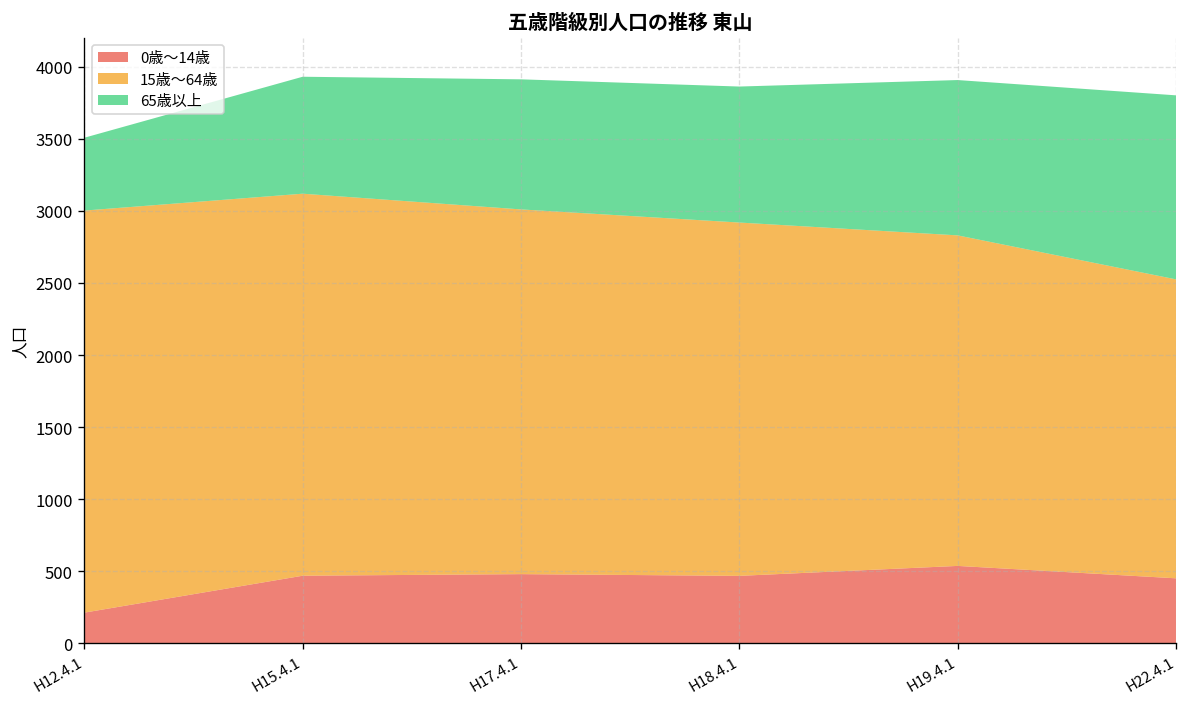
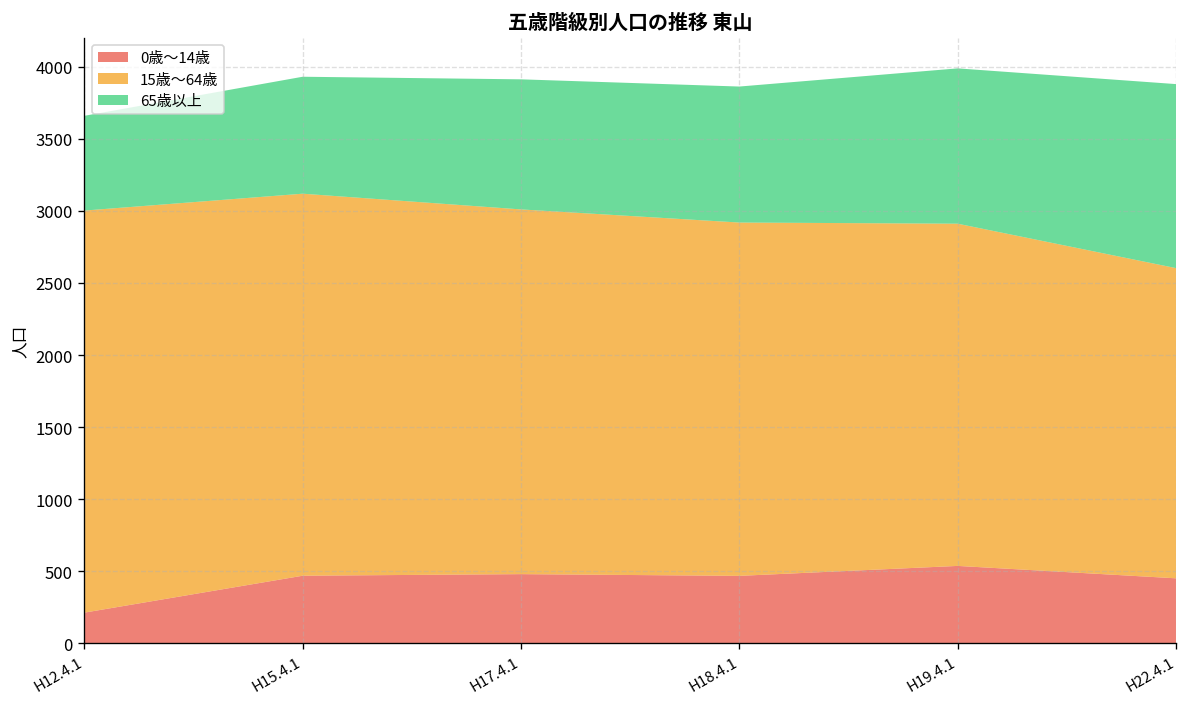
65歳以上, H12.4.1: 510 -> 660
15歳～64歳, H19.4.1: 2290 -> 2370
15歳～64歳, H22.4.1: 2070 -> 2150
